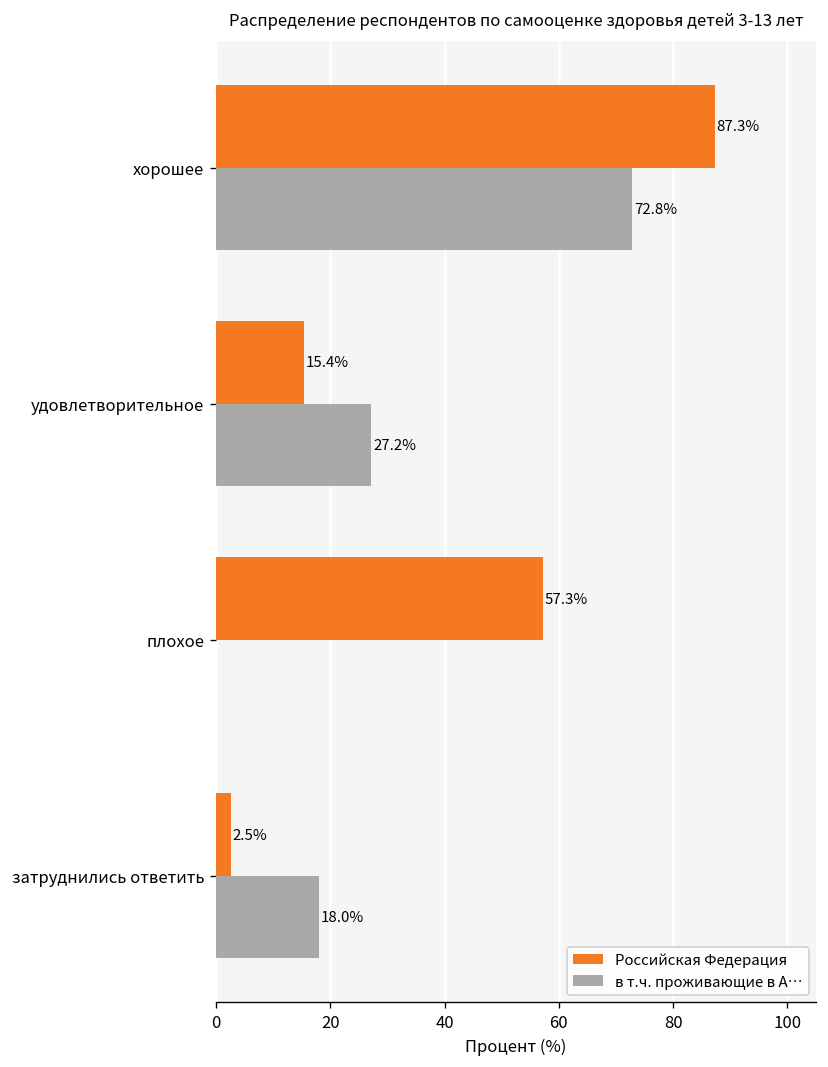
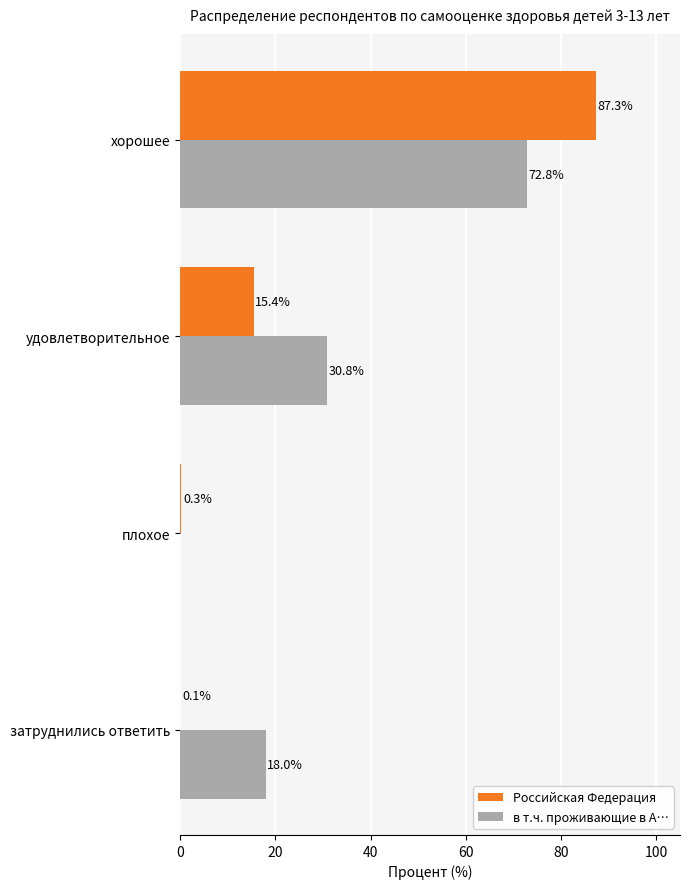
в т.ч. проживающие в А…, удовлетворительное: 27.2% -> 30.8%
Российская Федерация, плохое: 57.3% -> 0.3%
Российская Федерация, затруднились ответить: 2.5% -> 0.1%
